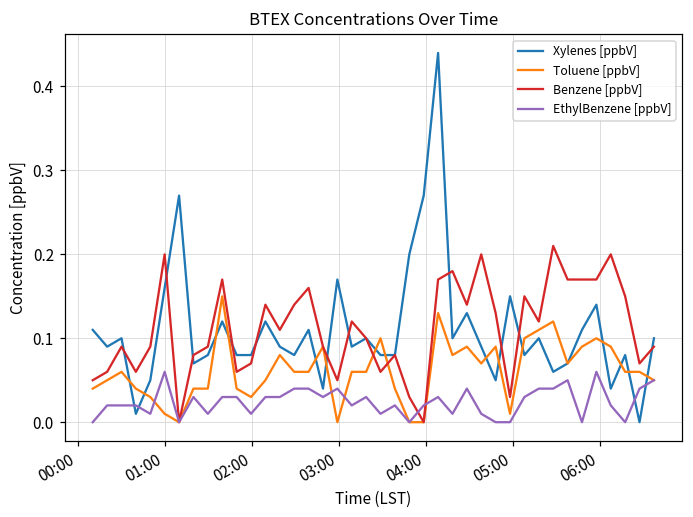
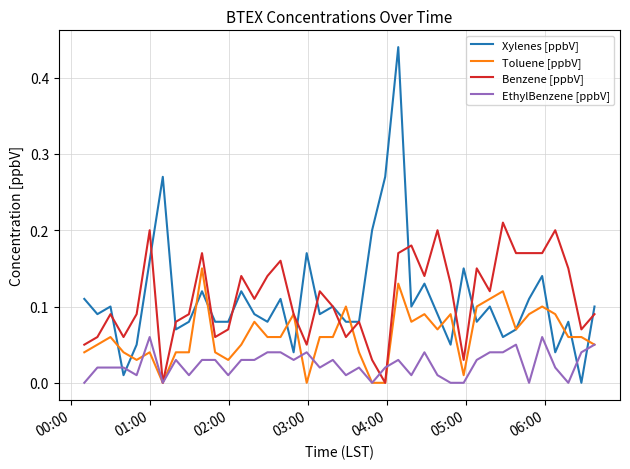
Toluene [ppbV], 01:00: 0.01 -> 0.04
